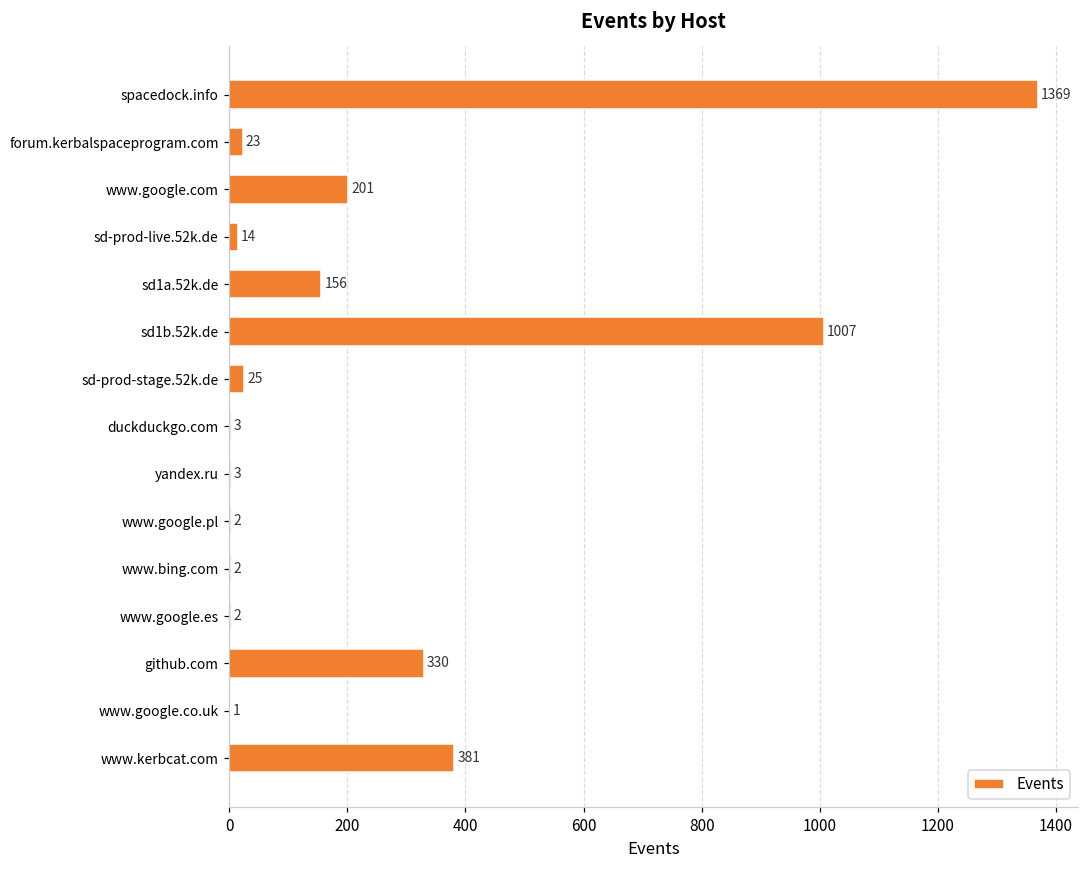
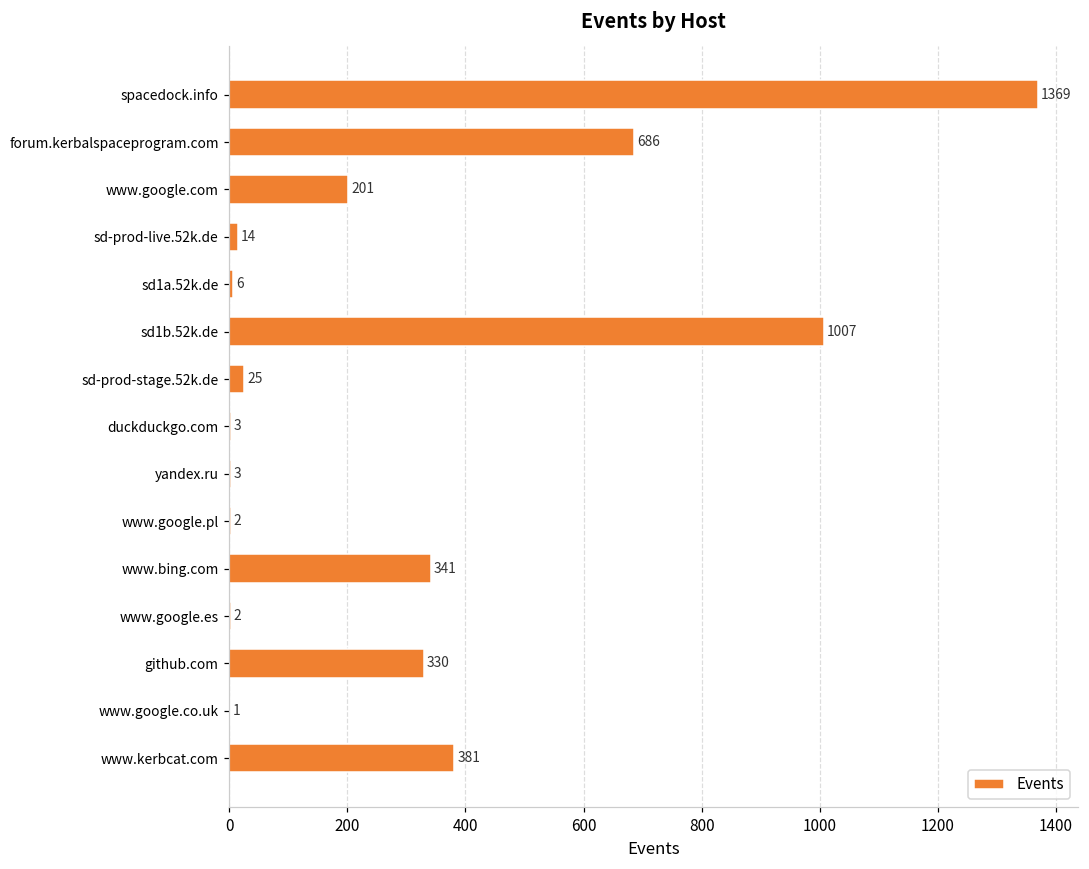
forum.kerbalspaceprogram.com: 23 -> 686
sd1a.52k.de: 156 -> 6
www.bing.com: 2 -> 341
